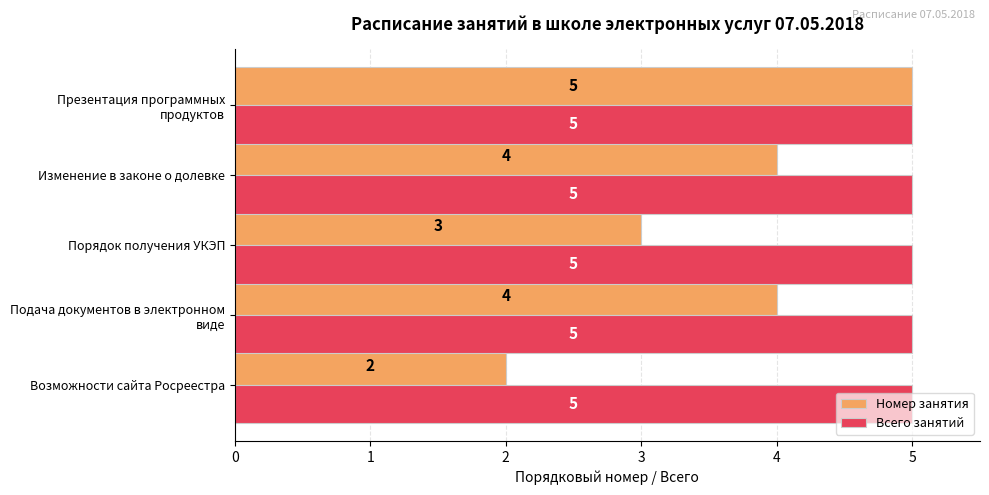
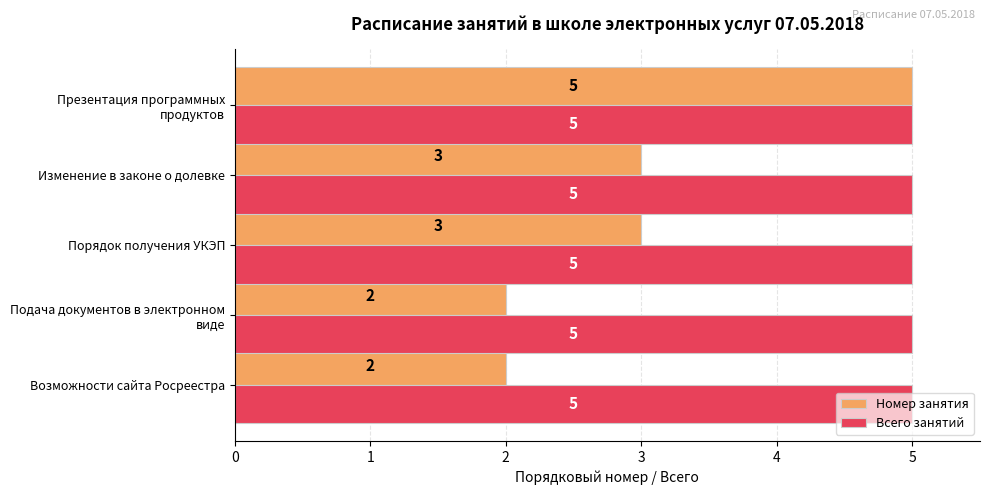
Номер занятия, Изменение в законе о долевке: 4 -> 3
Номер занятия, Подача документов в электронном виде: 4 -> 2
